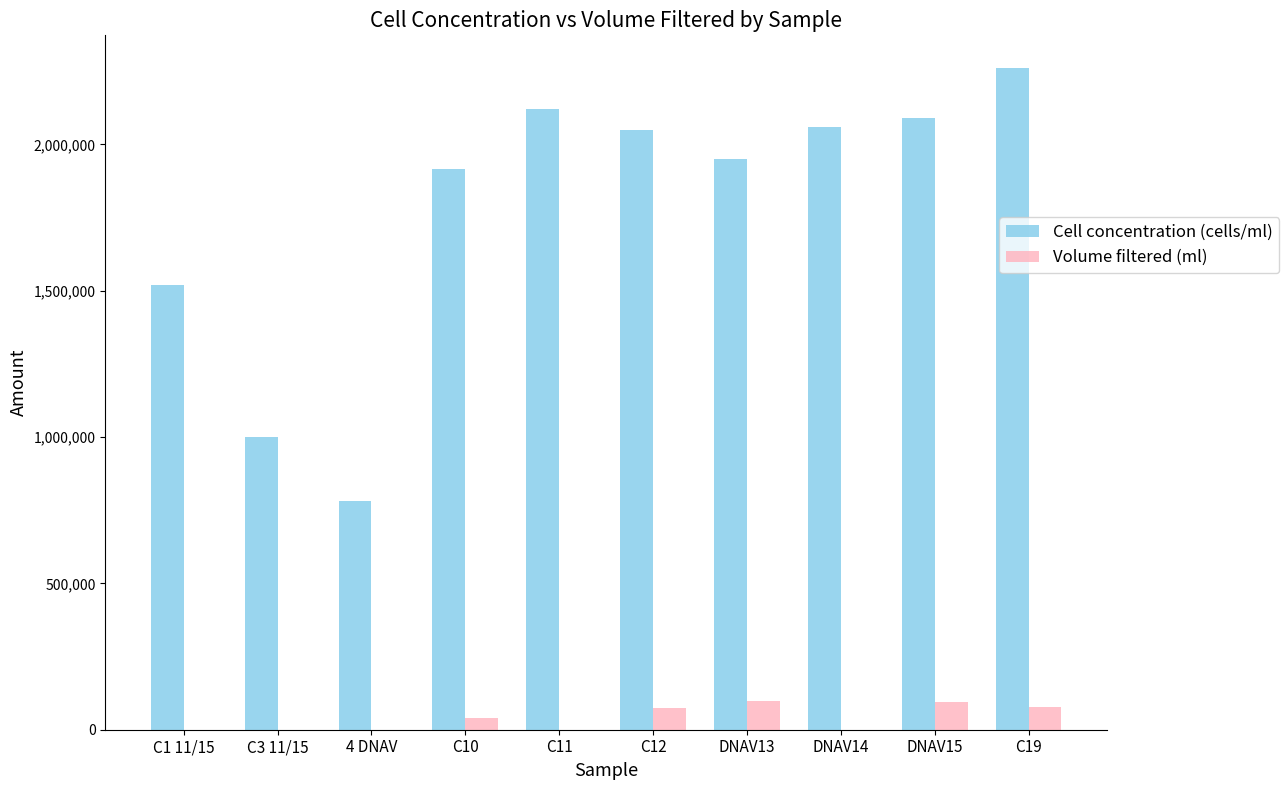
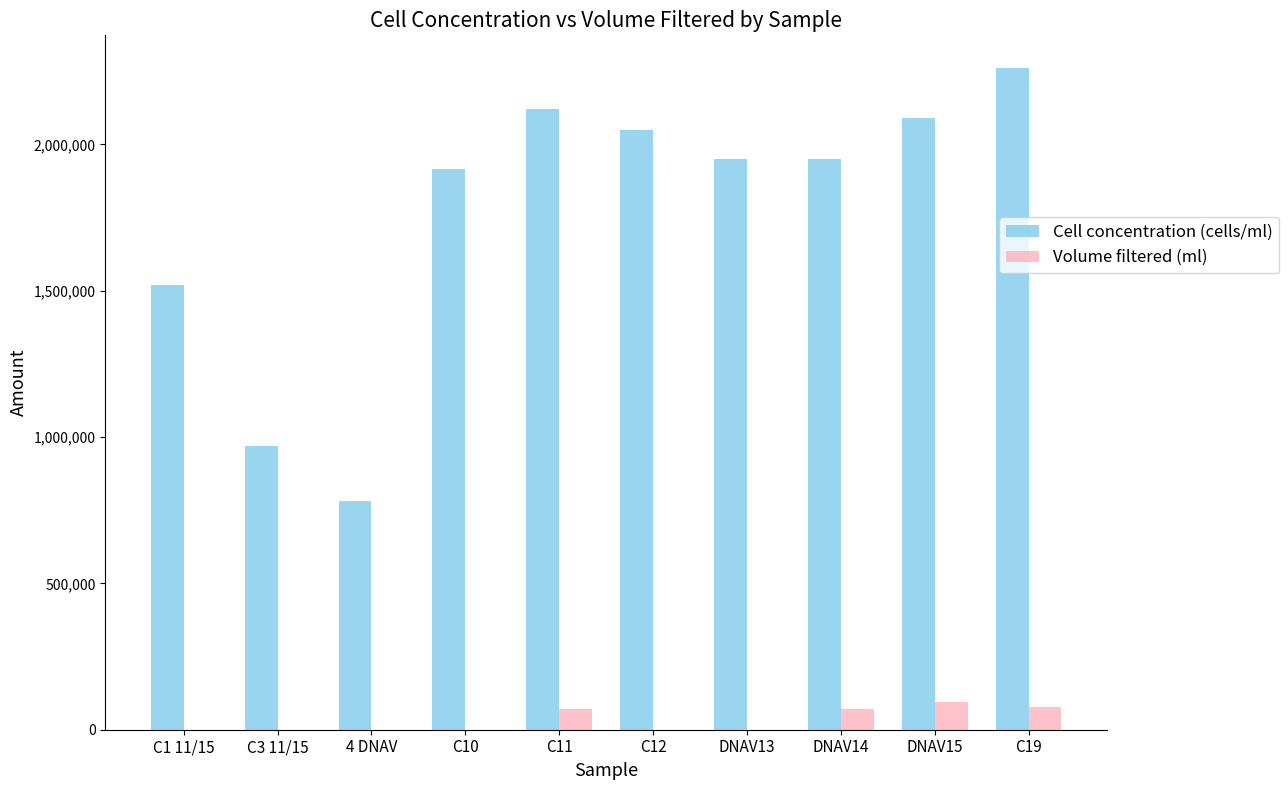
Cell concentration (cells/ml), C3 11/15: 1,000,000 -> 970,000
Volume filtered (ml), C10: 40,000 -> 0
Volume filtered (ml), C11: 0 -> 70,000
Volume filtered (ml), C12: 70,000 -> 0
Volume filtered (ml), DNAV13: 100,000 -> 0
Cell concentration (cells/ml), DNAV14: 2,060,000 -> 1,950,000
Volume filtered (ml), DNAV14: 0 -> 70,000
